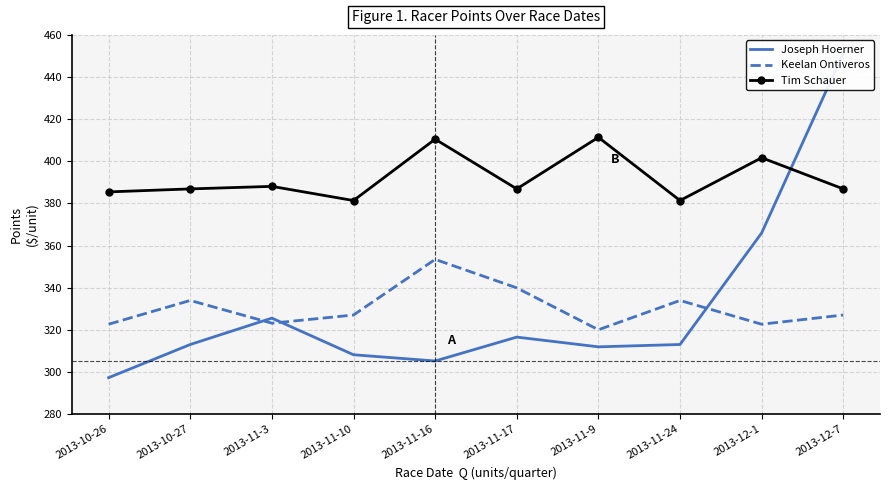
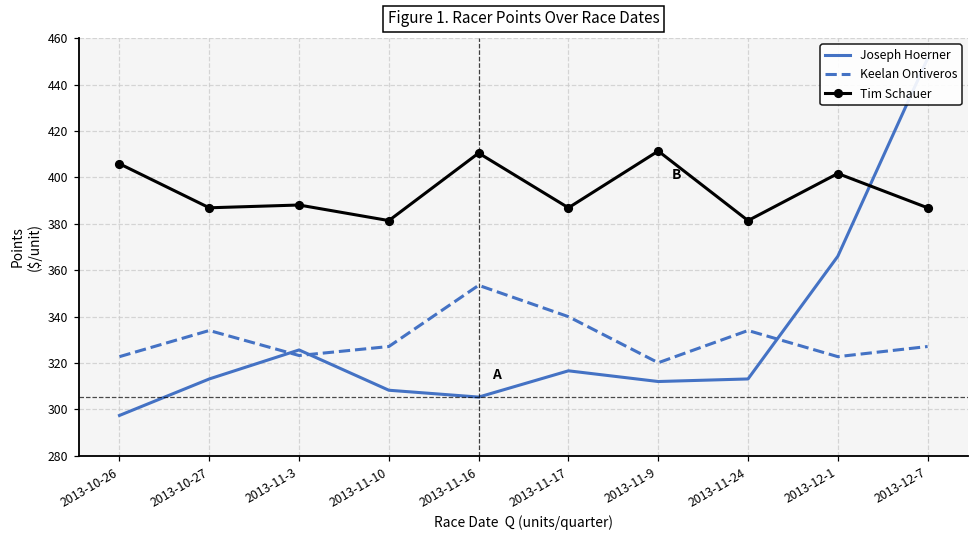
Tim Schauer, 2013-10-26: 386 -> 406
